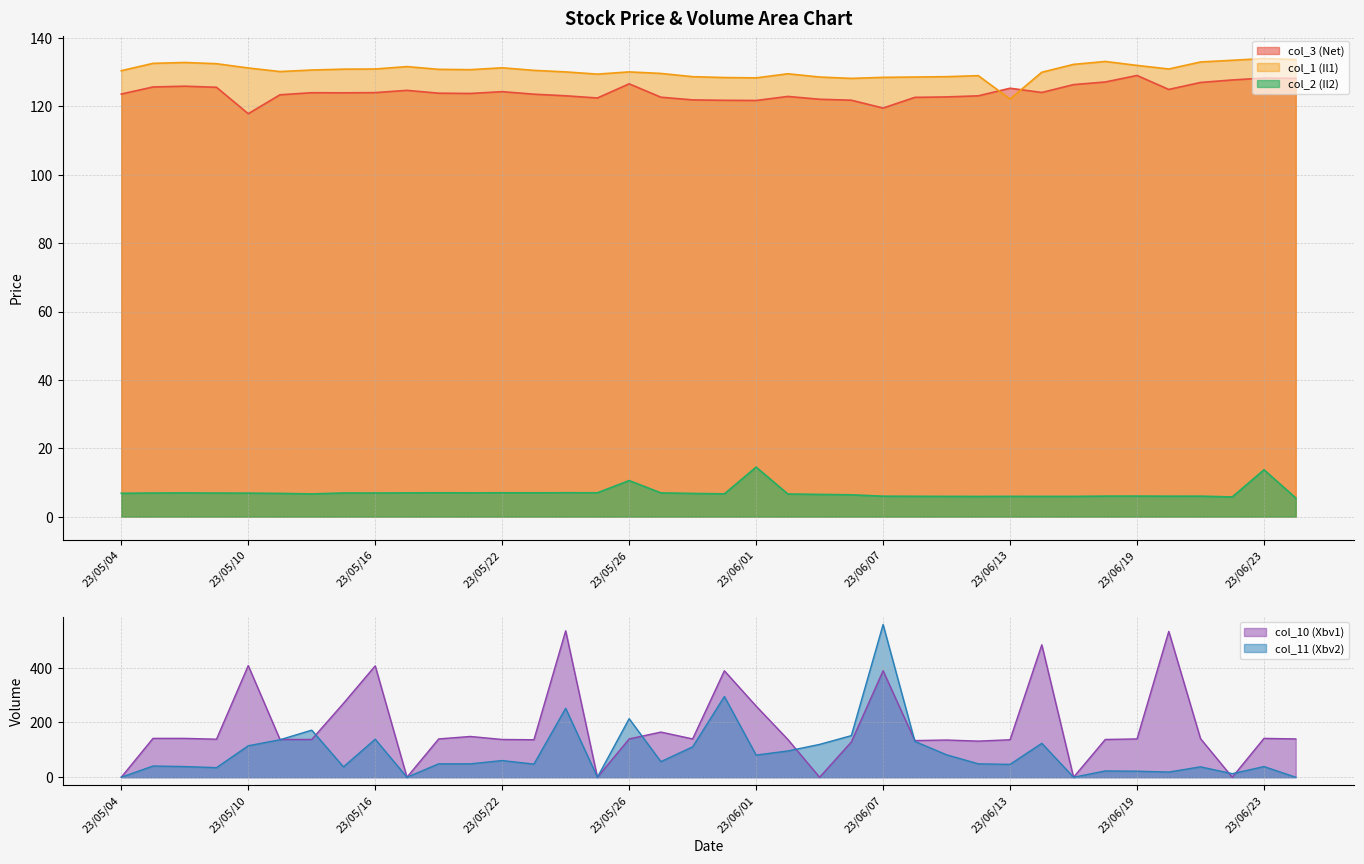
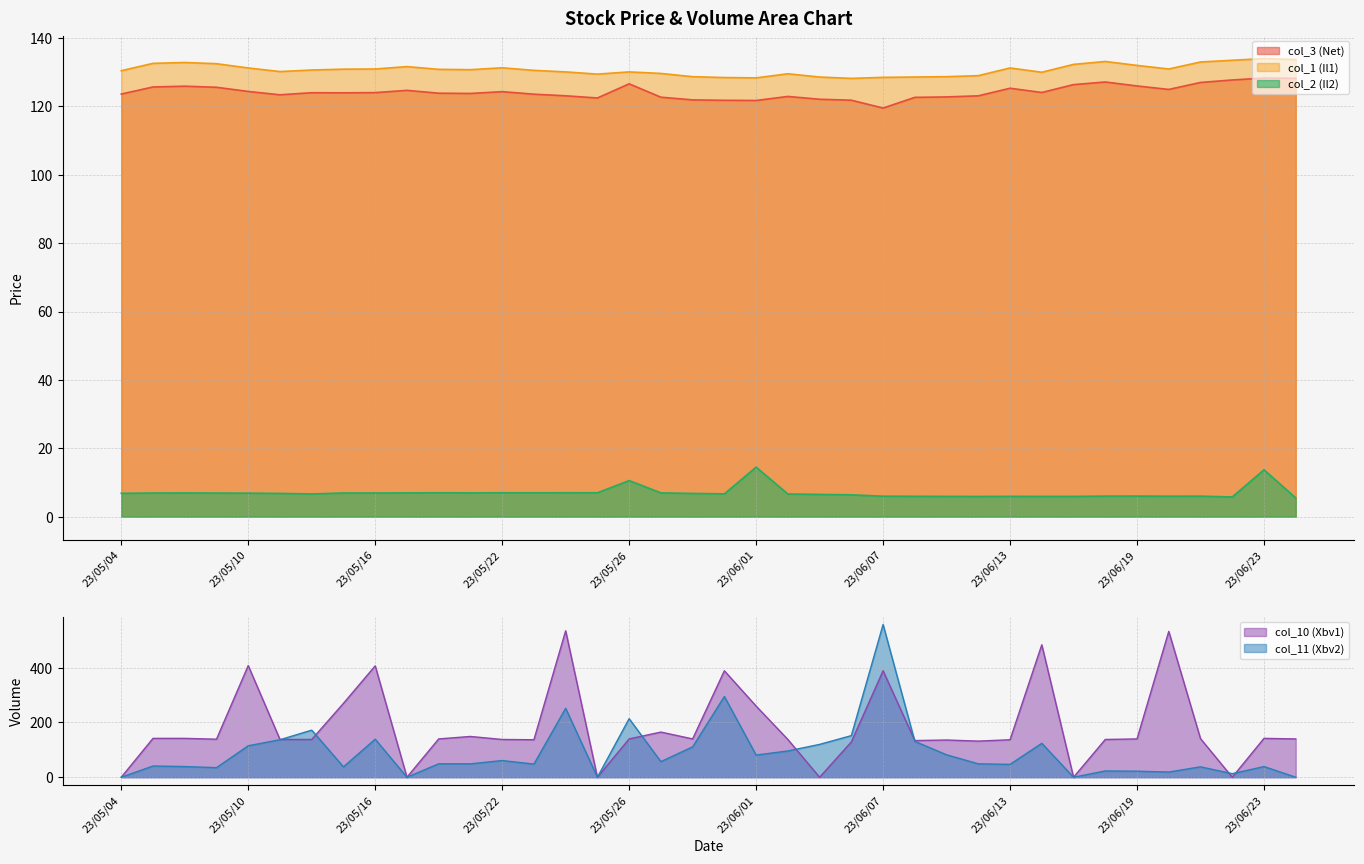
Stock Price & Volume Area Chart, col_3 (Net), 23/05/10: 118 -> 124
Stock Price & Volume Area Chart, col_1 (Il1), 23/06/13: 122 -> 131
Stock Price & Volume Area Chart, col_3 (Net), 23/06/19: 129 -> 126
